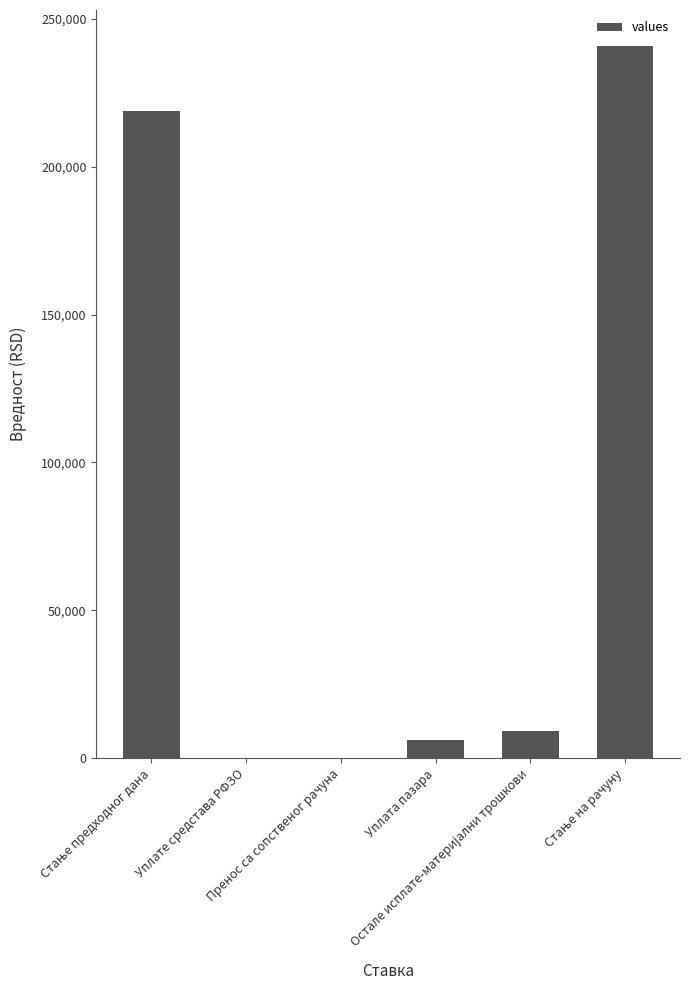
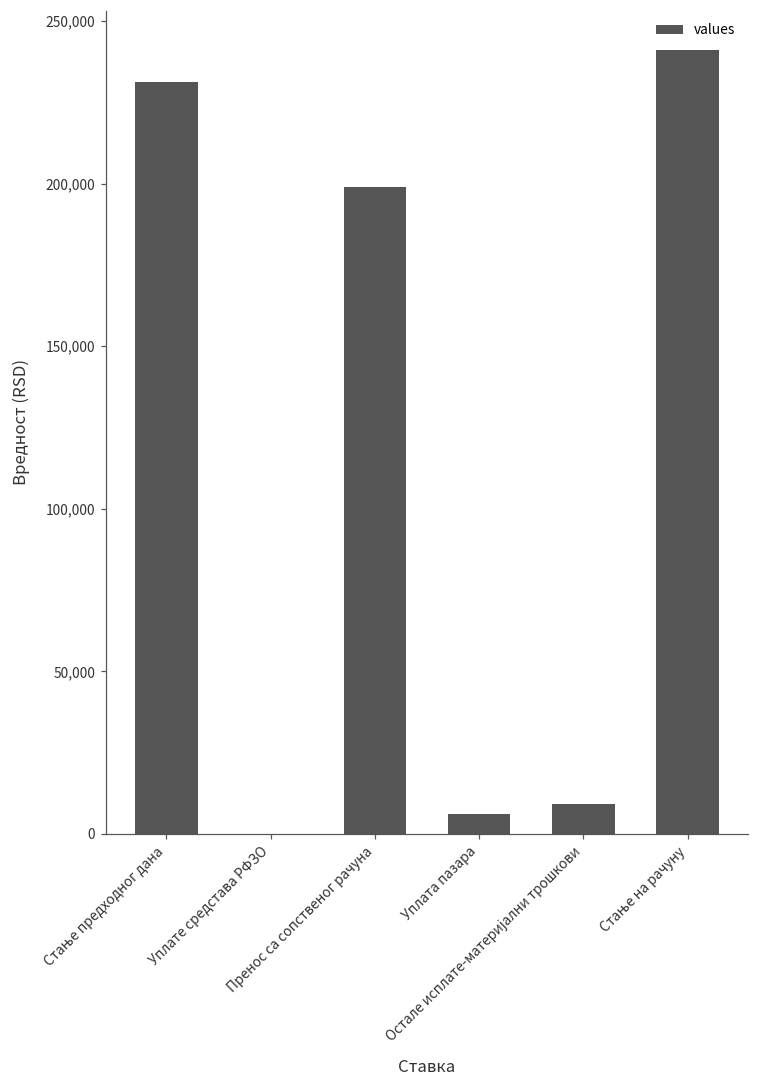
Стање предходног дана: 219,000 -> 231,000
Пренос са сопственог рачуна: 0 -> 199,000
